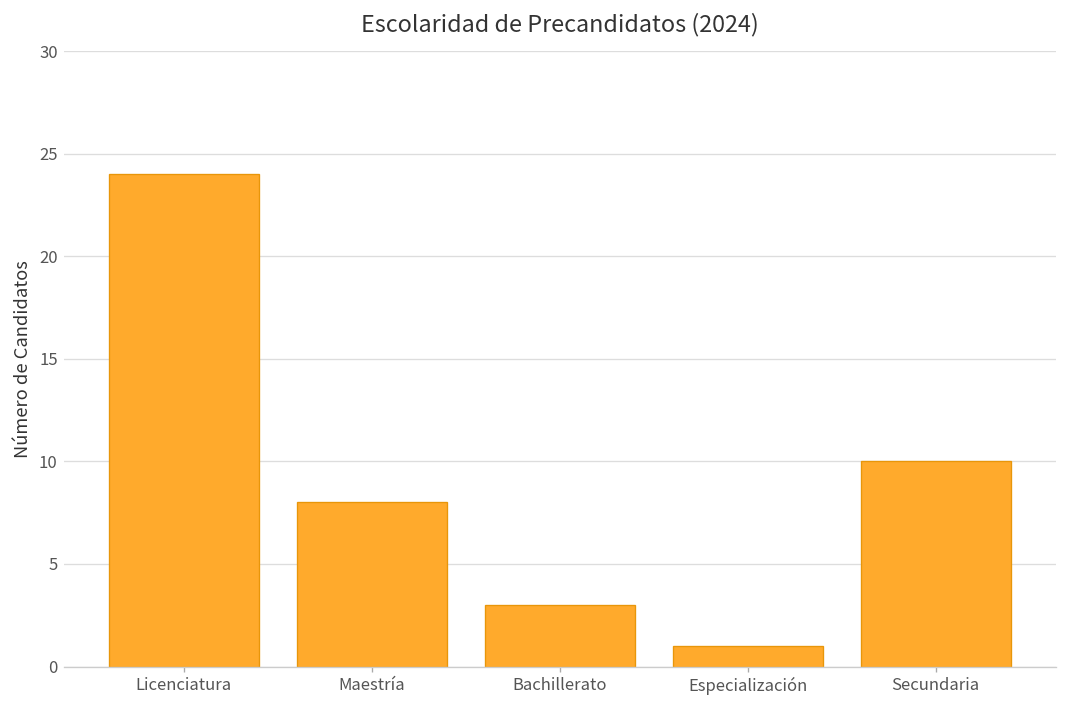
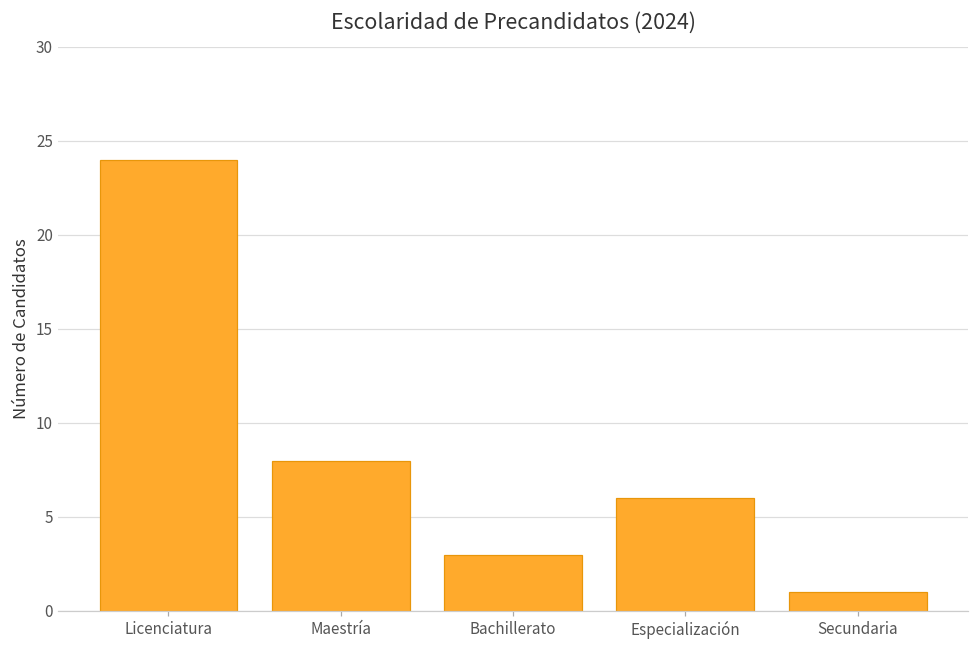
Especialización: 1 -> 6
Secundaria: 10 -> 1
